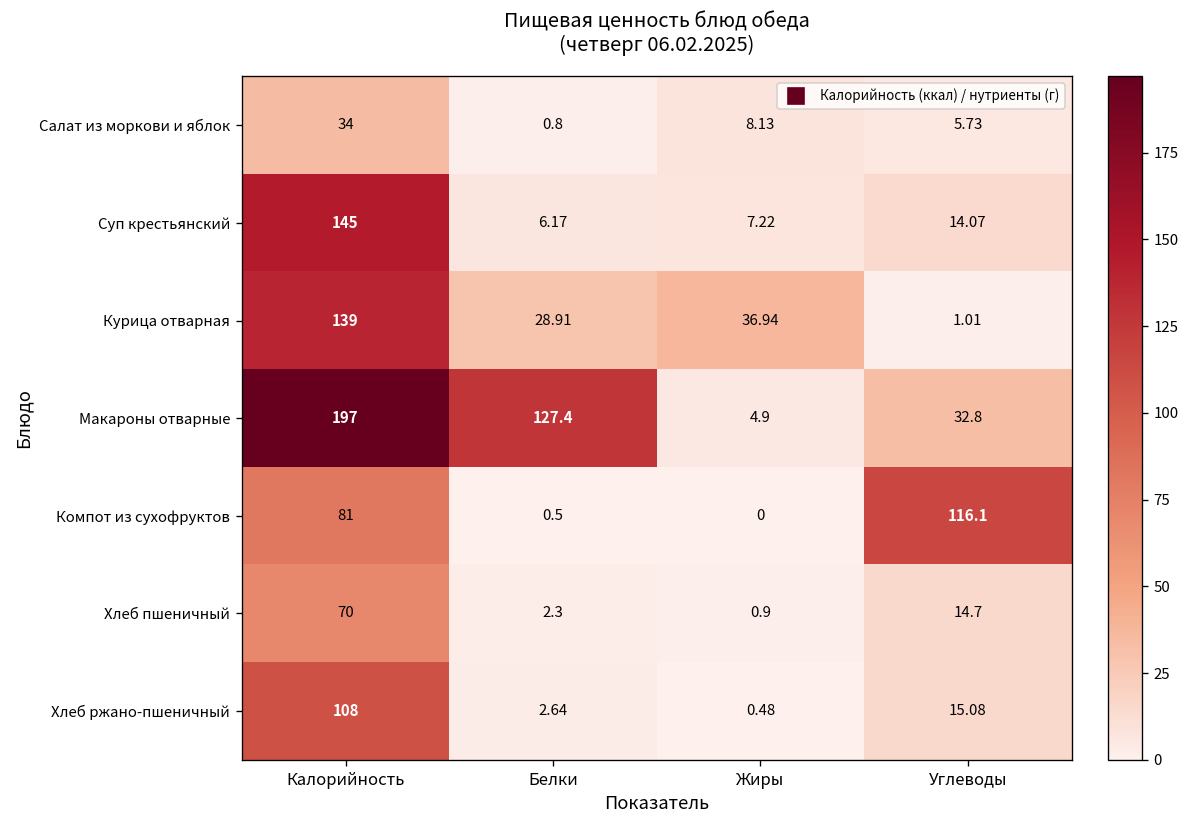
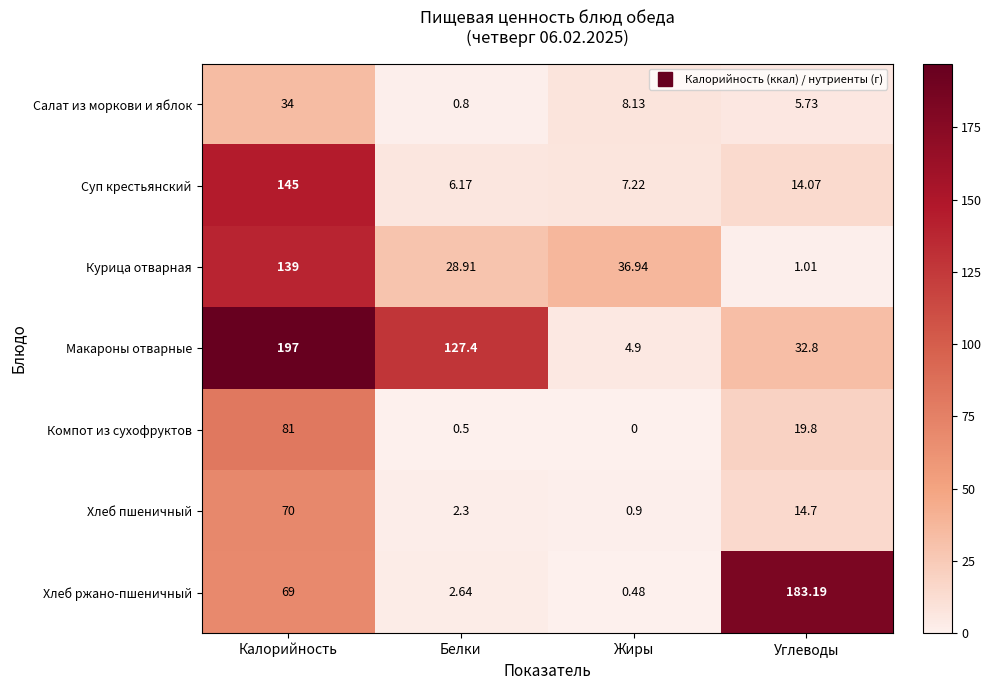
Компот из сухофруктов, Углеводы: 116.1 -> 19.8
Хлеб ржано-пшеничный, Калорийность: 108 -> 69
Хлеб ржано-пшеничный, Углеводы: 15.08 -> 183.19
